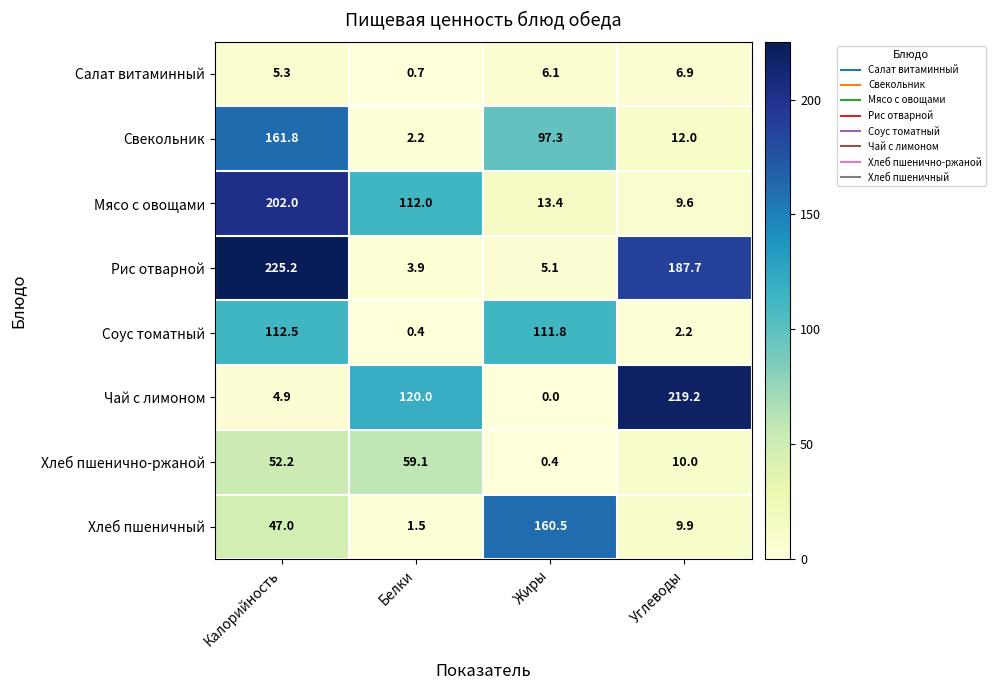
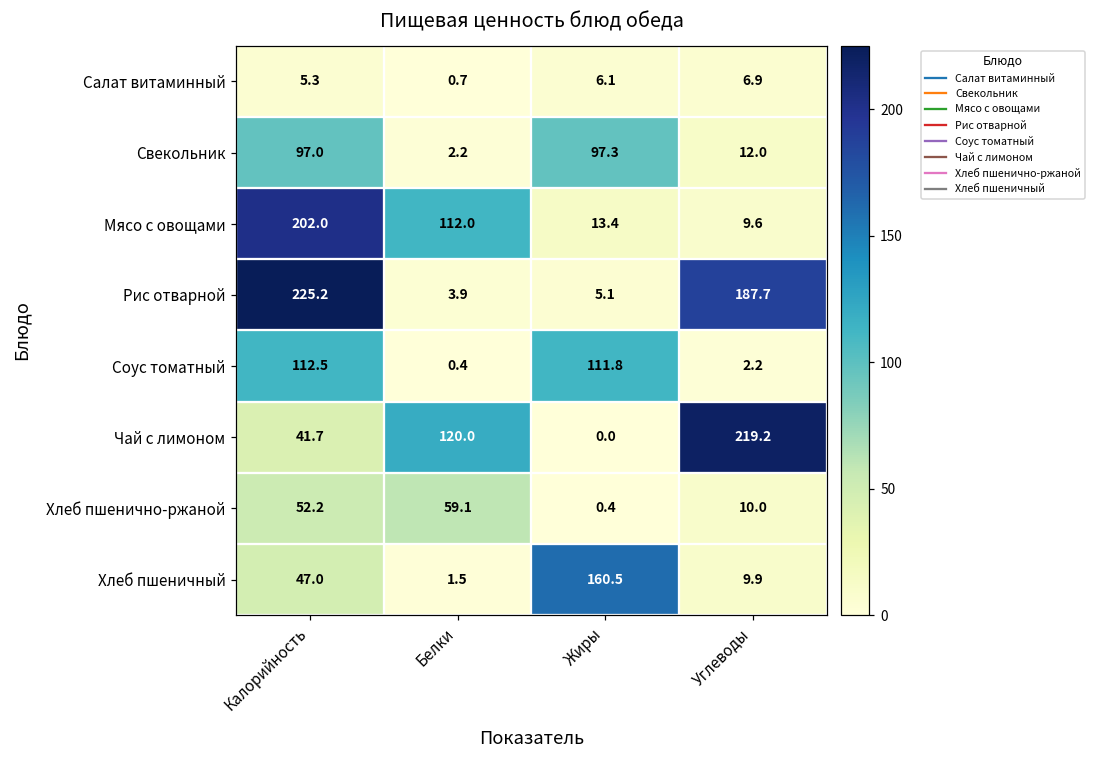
Свекольник, Калорийность: 161.8 -> 97.0
Чай с лимоном, Калорийность: 4.9 -> 41.7
